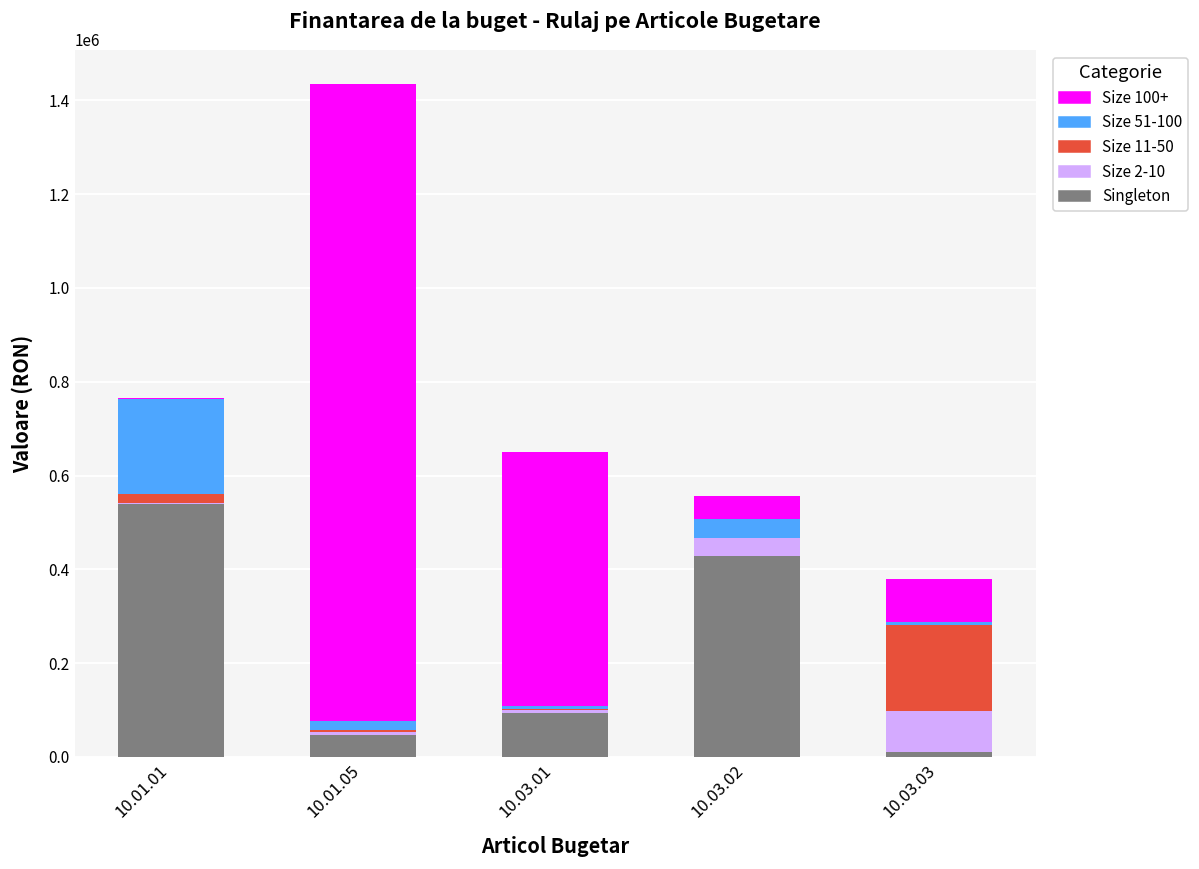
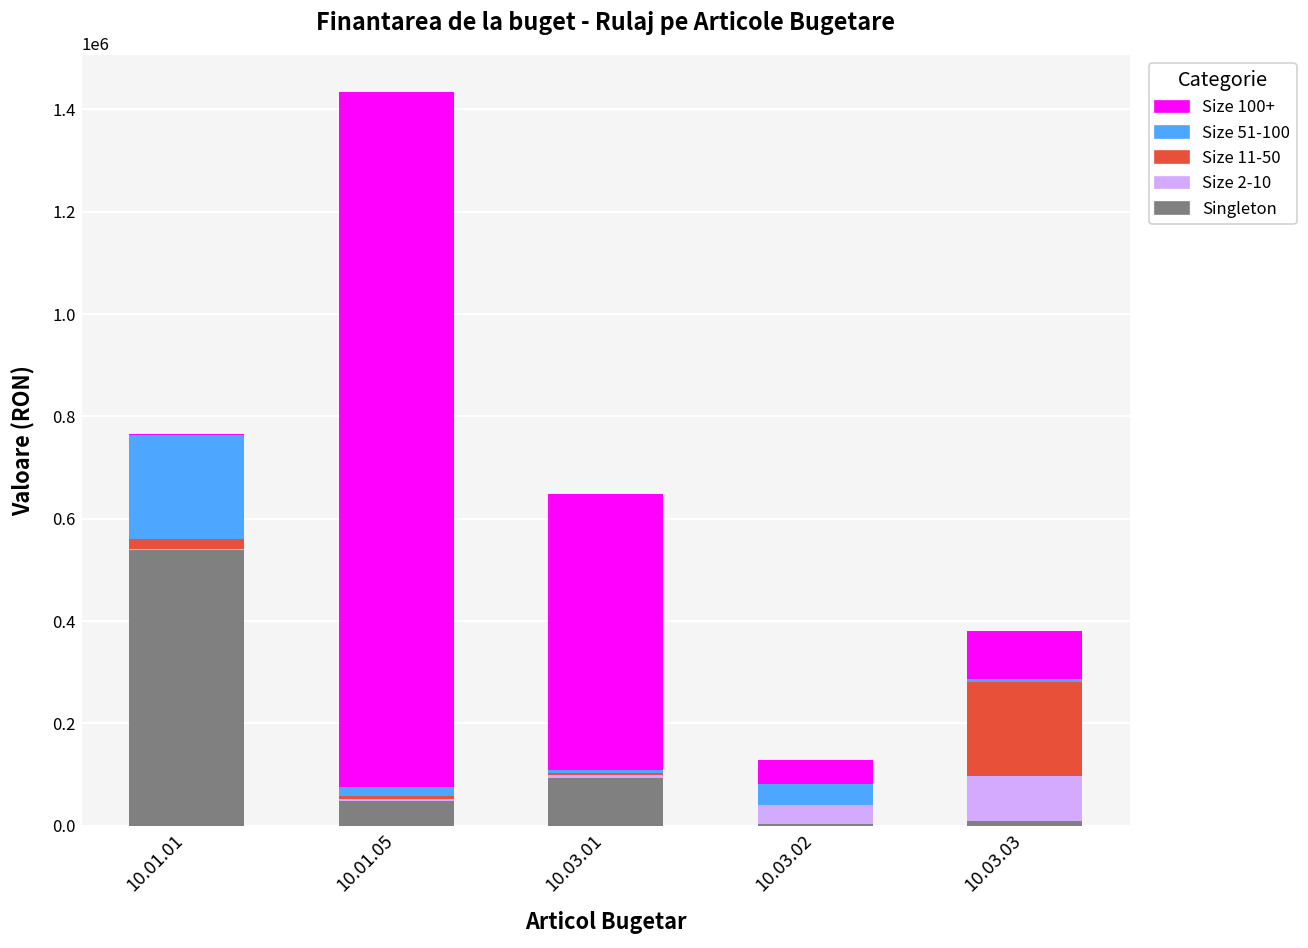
Singleton, 10.03.02: 430000 -> 0
